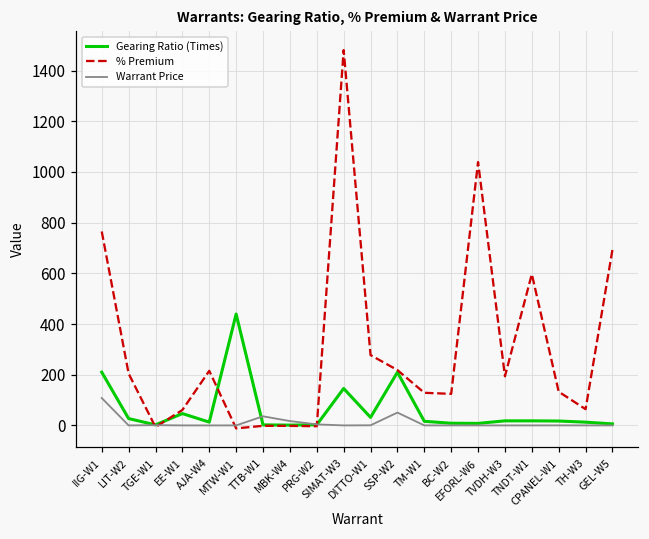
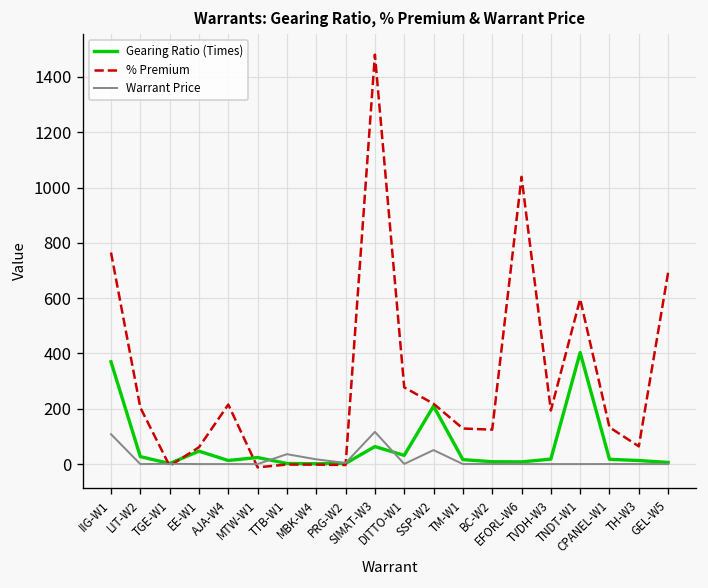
Gearing Ratio (Times), IIG-W1: 210 -> 370
Gearing Ratio (Times), MTW-W1: 440 -> 20
Gearing Ratio (Times), SIMAT-W3: 150 -> 60
Warrant Price, SIMAT-W3: 0 -> 120
Gearing Ratio (Times), TNDT-W1: 20 -> 400
